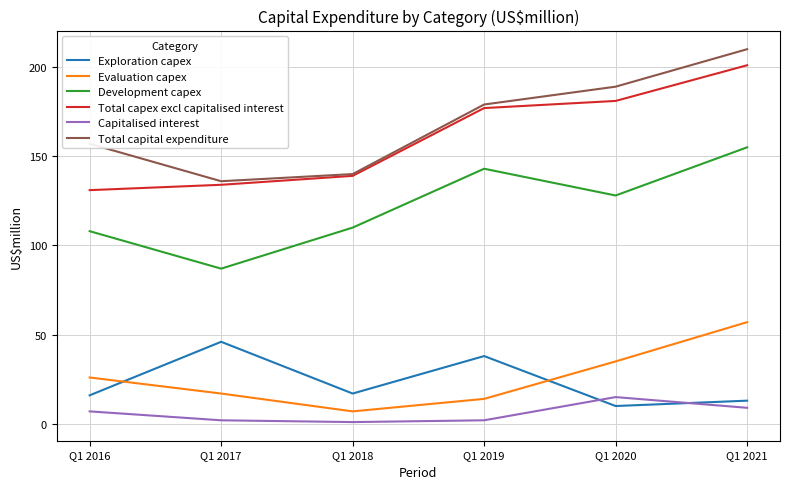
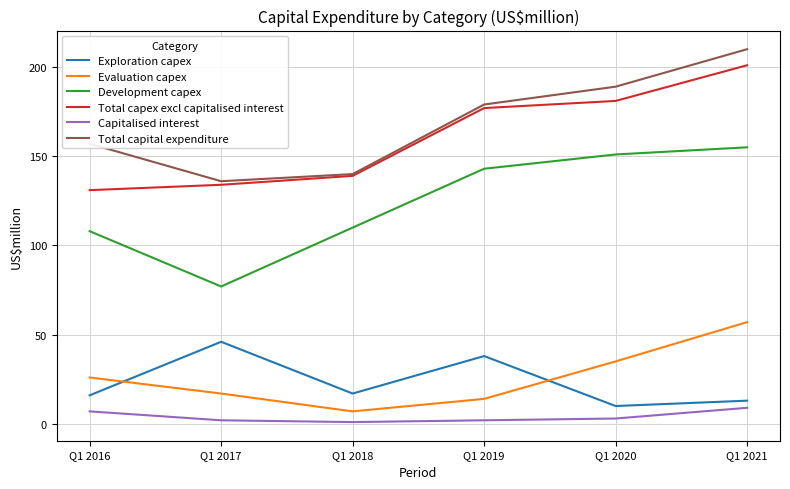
Development capex, Q1 2017: 87 -> 77
Development capex, Q1 2020: 128 -> 151
Capitalised interest, Q1 2020: 15 -> 3
